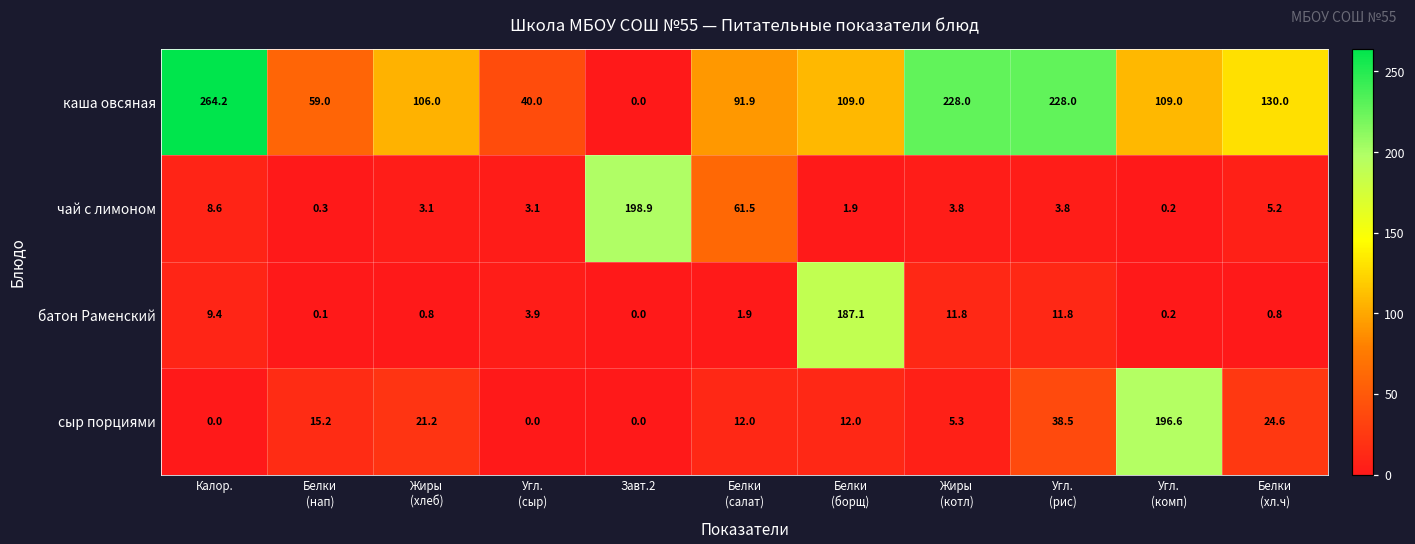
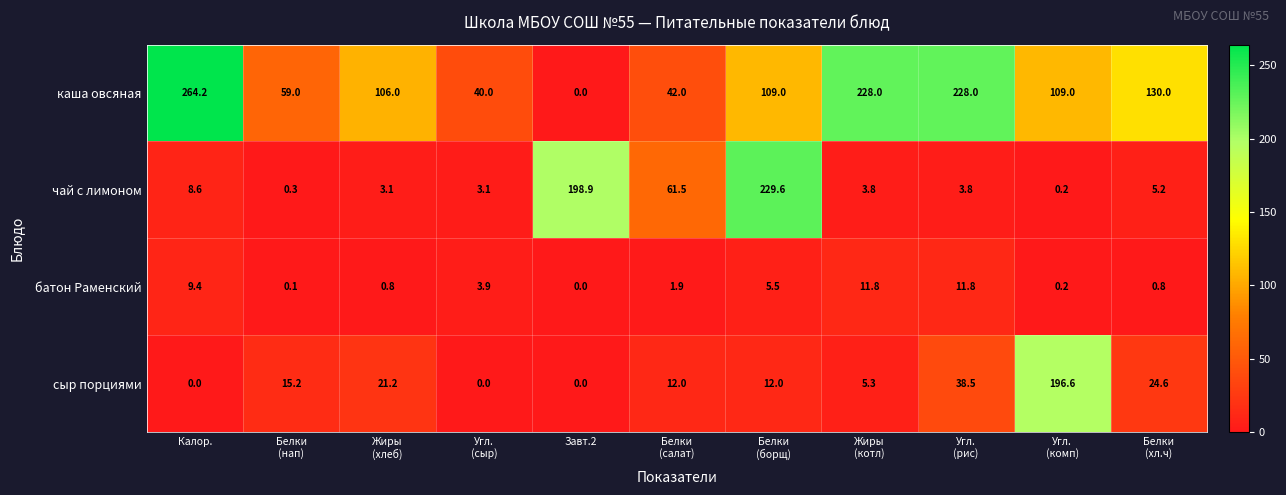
каша овсяная, Белки (салат): 91.9 -> 42.0
чай с лимоном, Белки (борщ): 1.9 -> 229.6
батон Раменский, Белки (борщ): 187.1 -> 5.5
